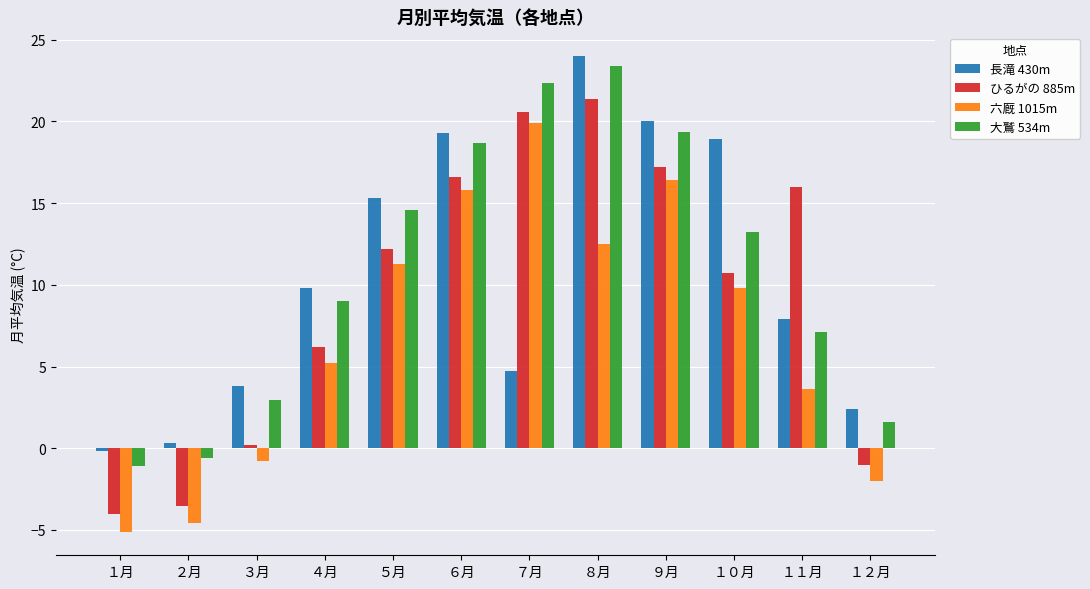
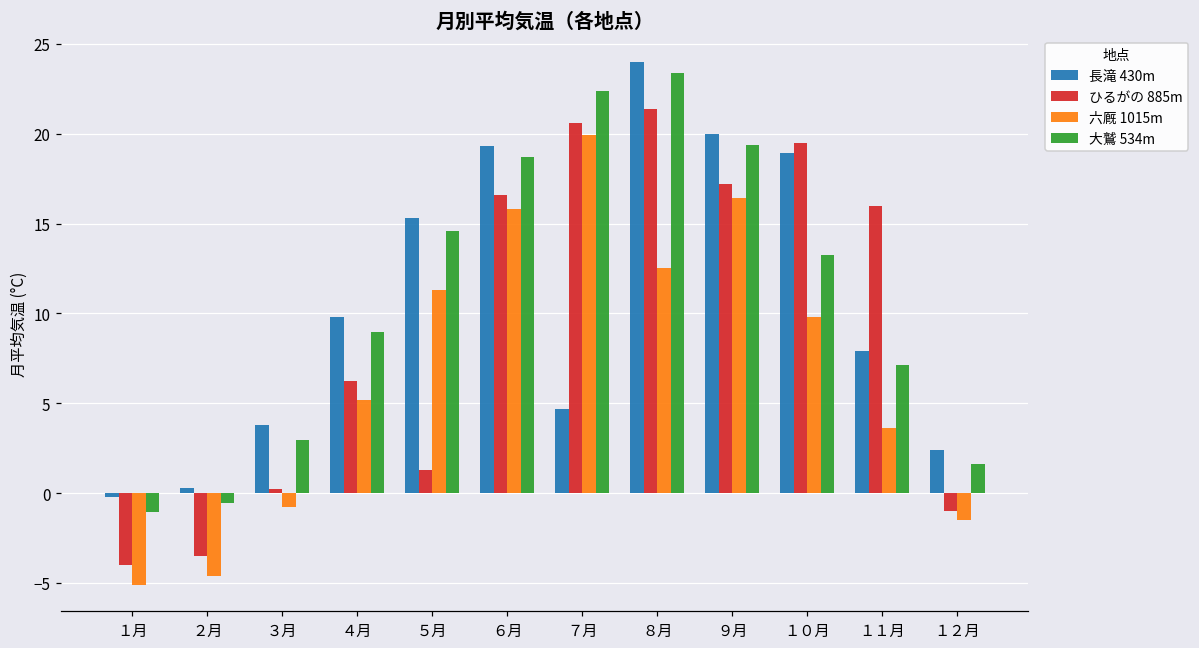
ひるがの 885m, ５月: 12.2 -> 1.3
ひるがの 885m, １０月: 10.7 -> 19.5
六厩 1015m, １２月: -2.0 -> -1.5
